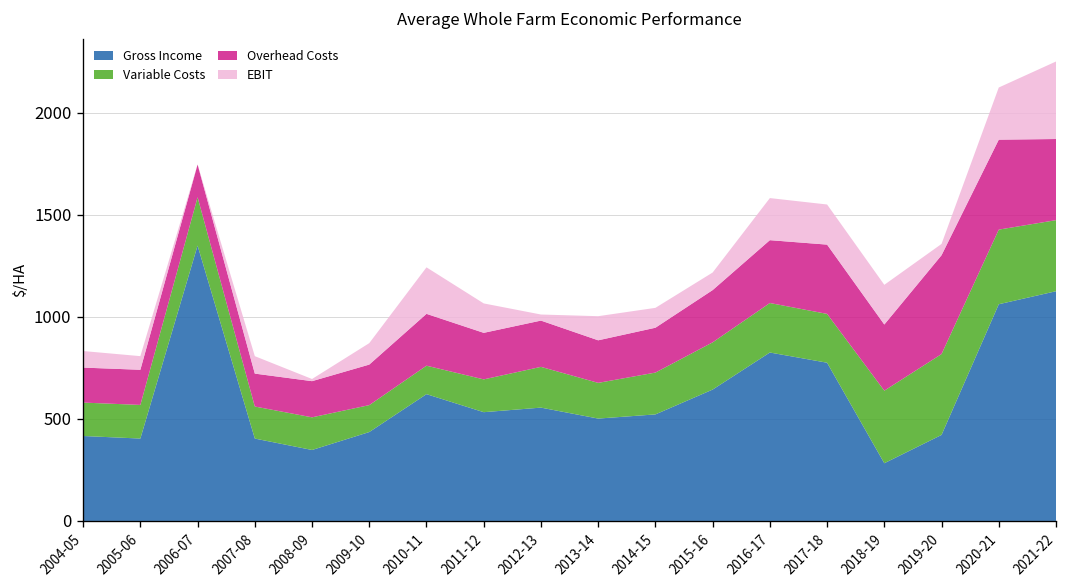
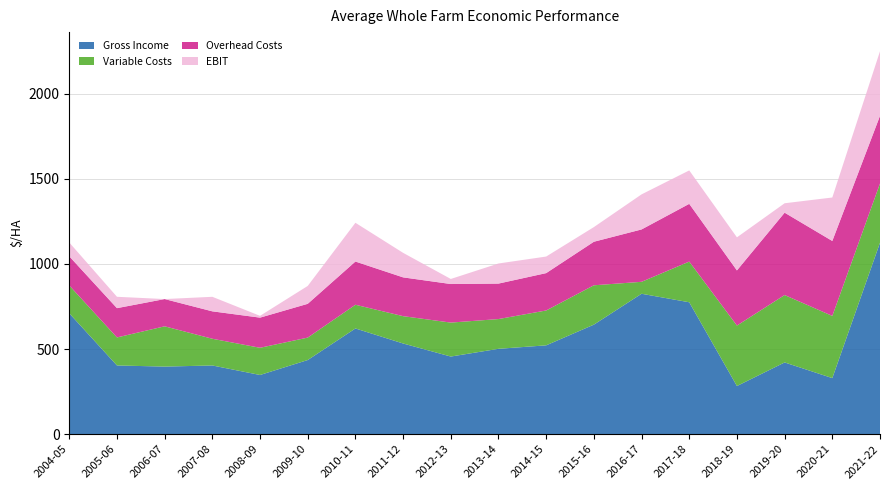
Gross Income, 2004-05: 420 -> 710
Gross Income, 2006-07: 1350 -> 400
Gross Income, 2012-13: 550 -> 460
Variable Costs, 2016-17: 240 -> 70
Gross Income, 2020-21: 1060 -> 330
